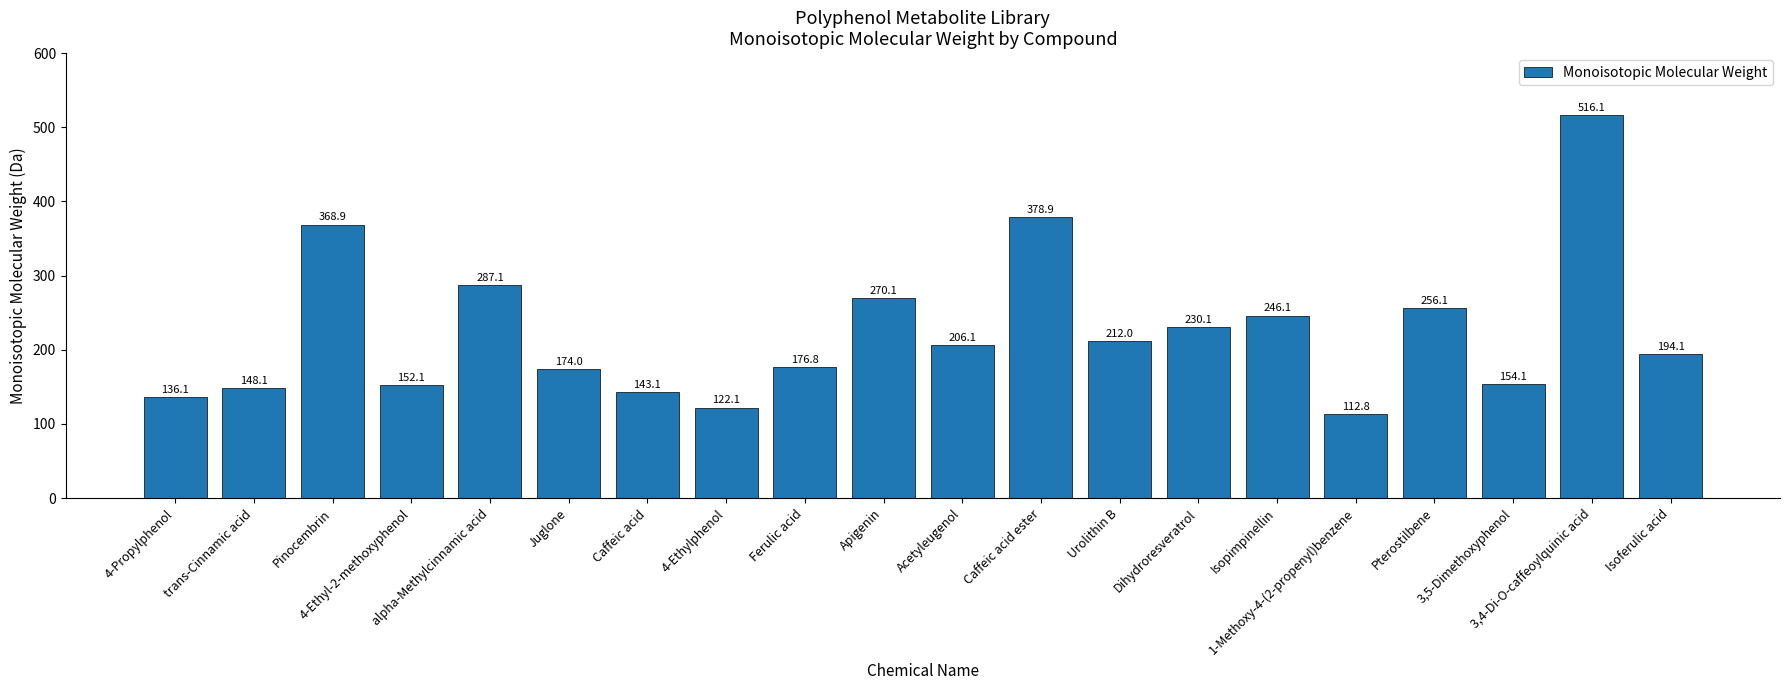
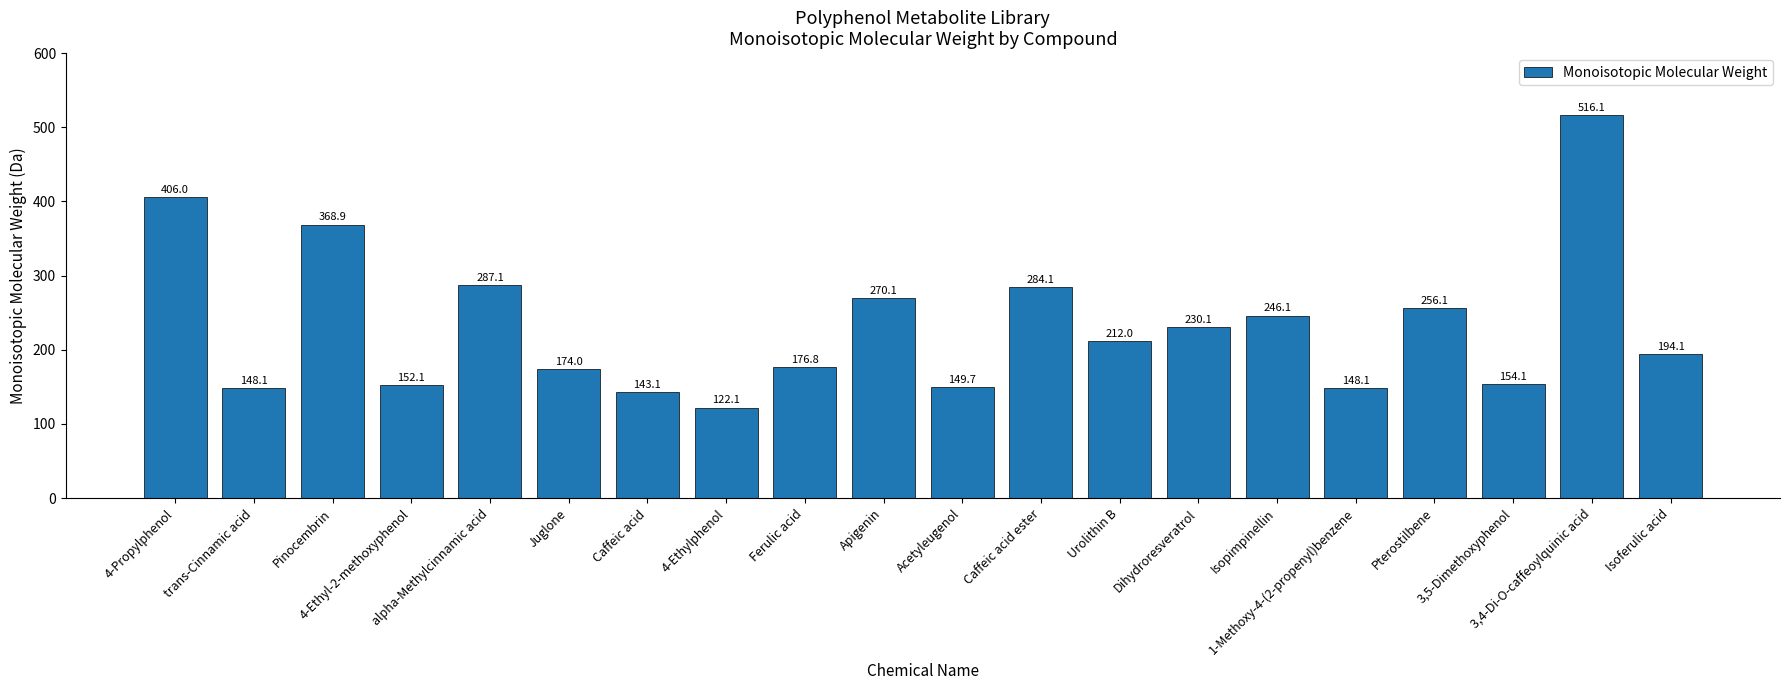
4-Propylphenol: 136.1 -> 406.0
Acetyleugenol: 206.1 -> 149.7
Caffeic acid ester: 378.9 -> 284.1
1-Methoxy-4-(2-propenyl)benzene: 112.8 -> 148.1
